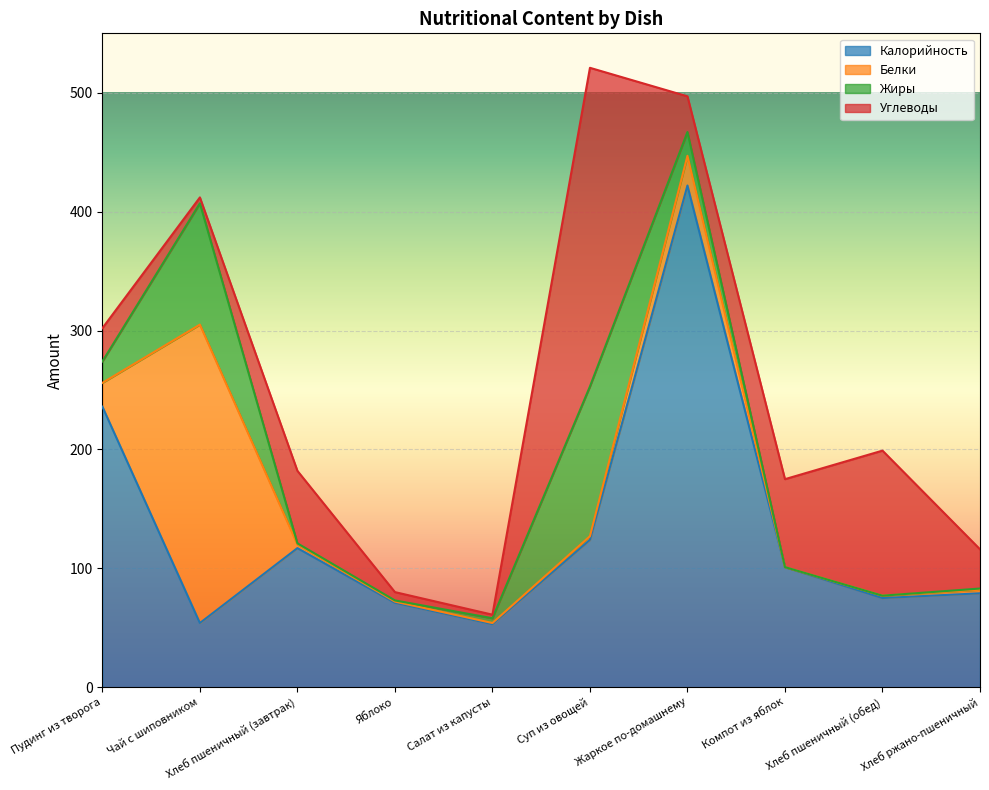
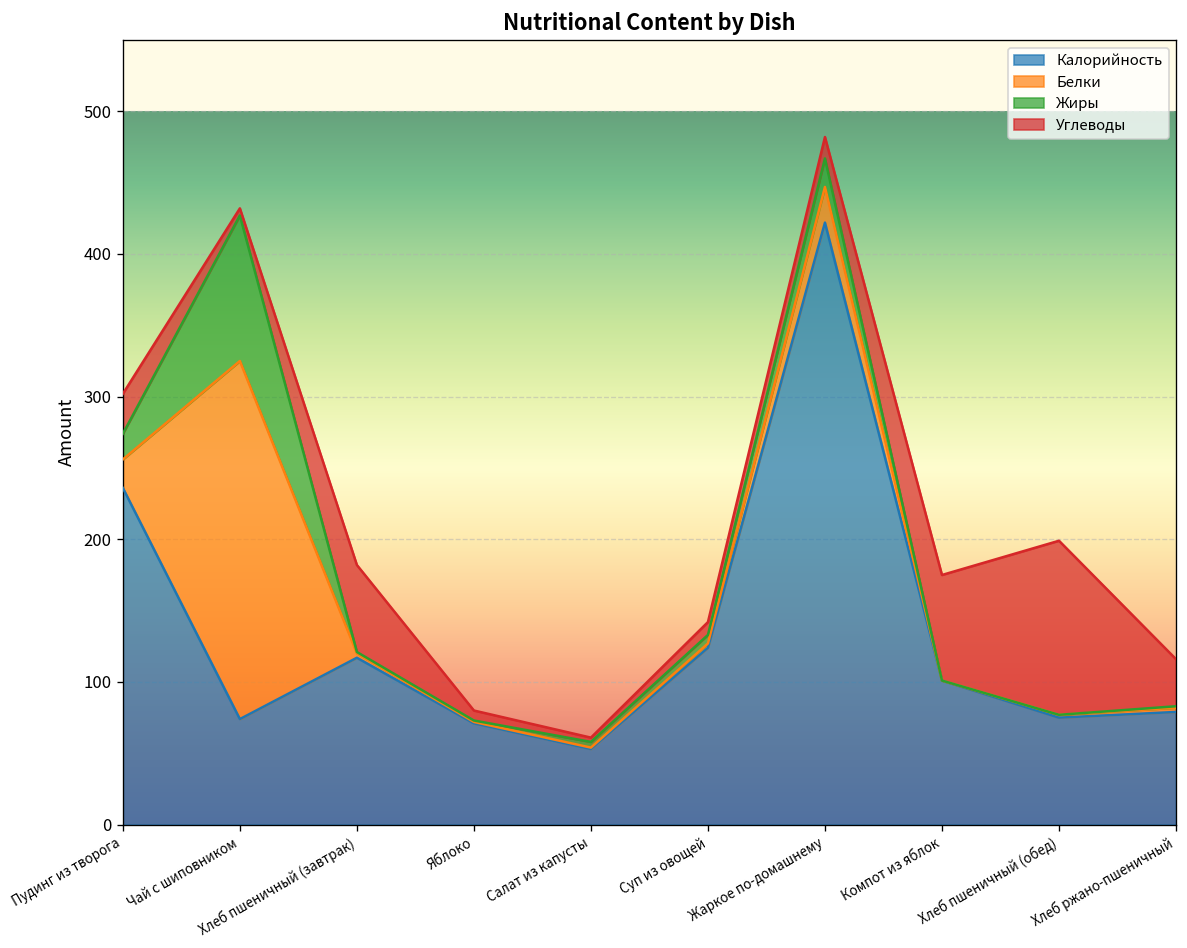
Калорийность, Чай с шиповником: 54 -> 74
Жиры, Суп из овощей: 126 -> 6
Углеводы, Суп из овощей: 268 -> 9
Углеводы, Жаркое по-домашнему: 30 -> 15
